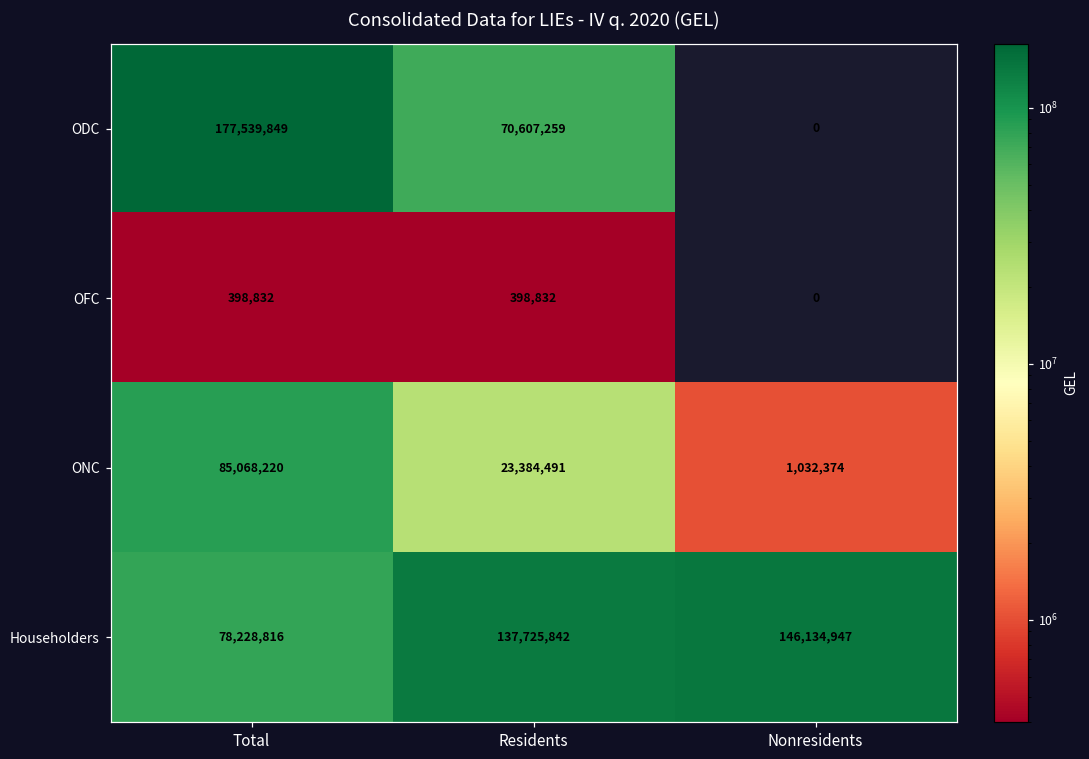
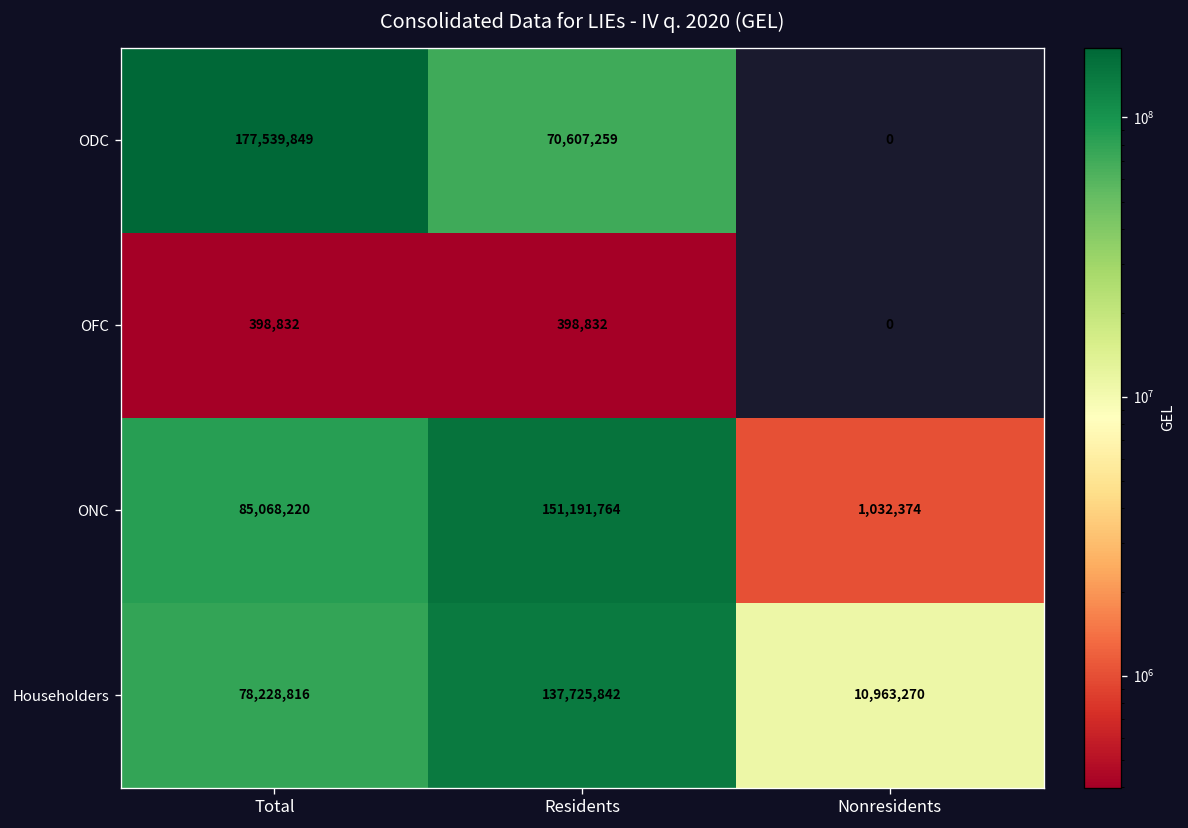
ONC, Residents: 23,384,491 -> 151,191,764
Householders, Nonresidents: 146,134,947 -> 10,963,270
